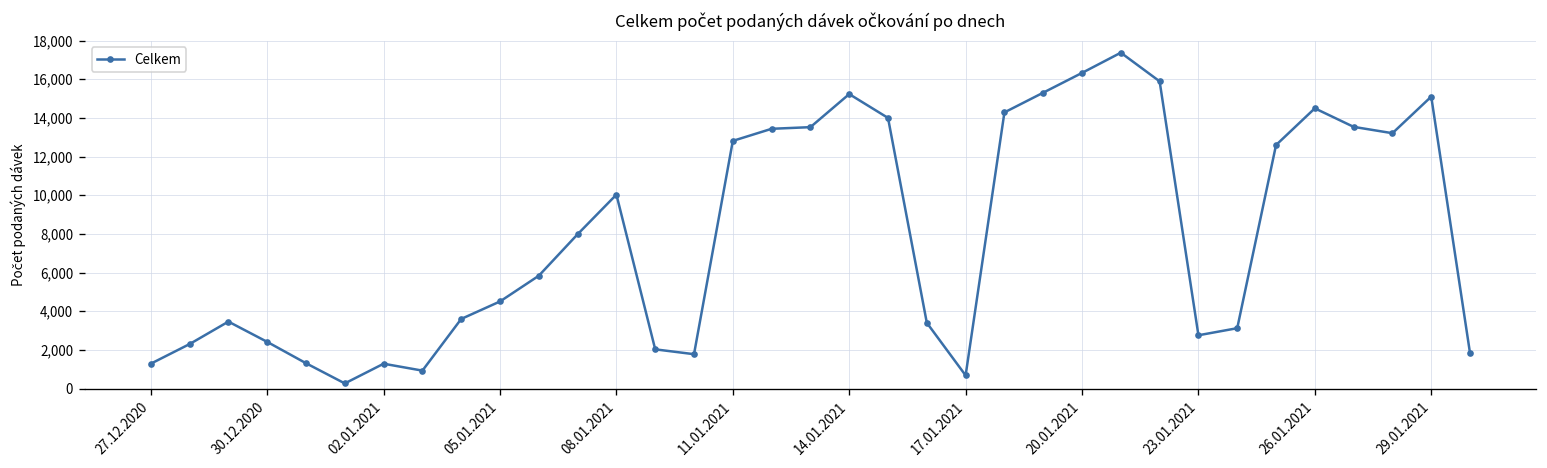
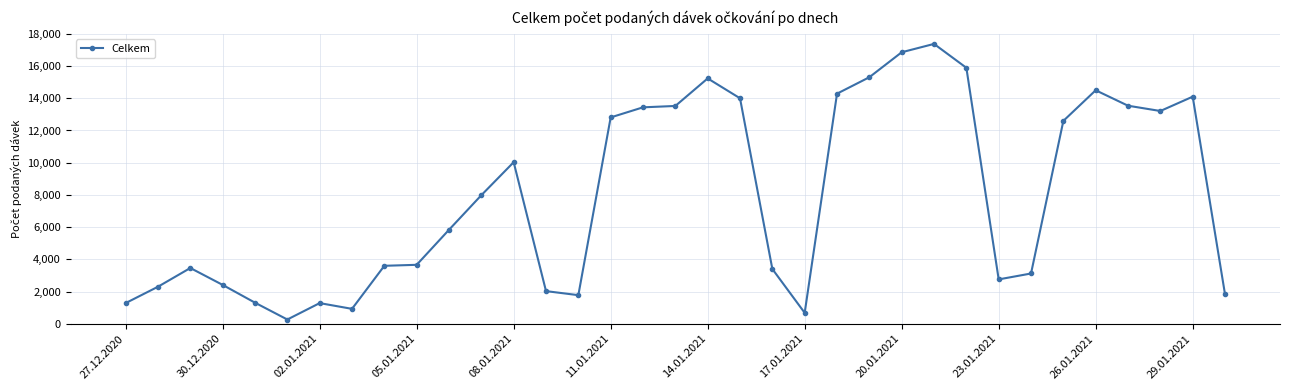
05.01.2021: 4,500 -> 3,700
20.01.2021: 16,300 -> 16,900
29.01.2021: 15,100 -> 14,100
